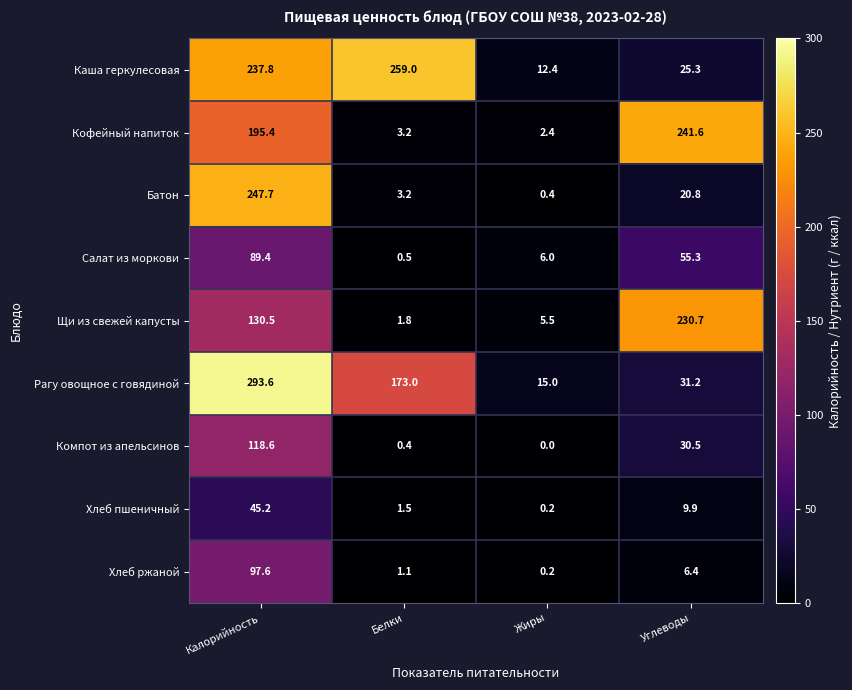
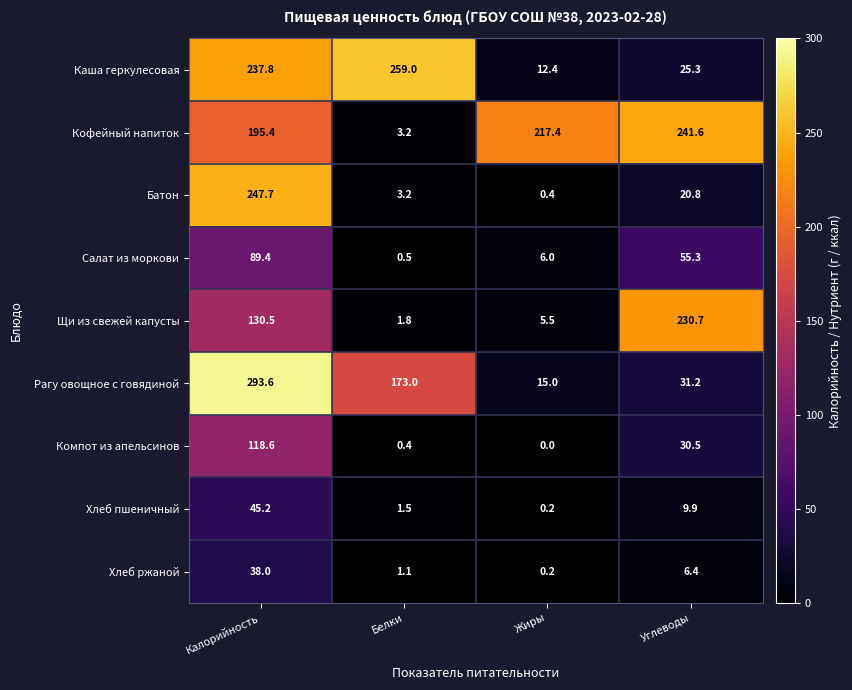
Кофейный напиток, Жиры: 2.4 -> 217.4
Хлеб ржаной, Калорийность: 97.6 -> 38.0
